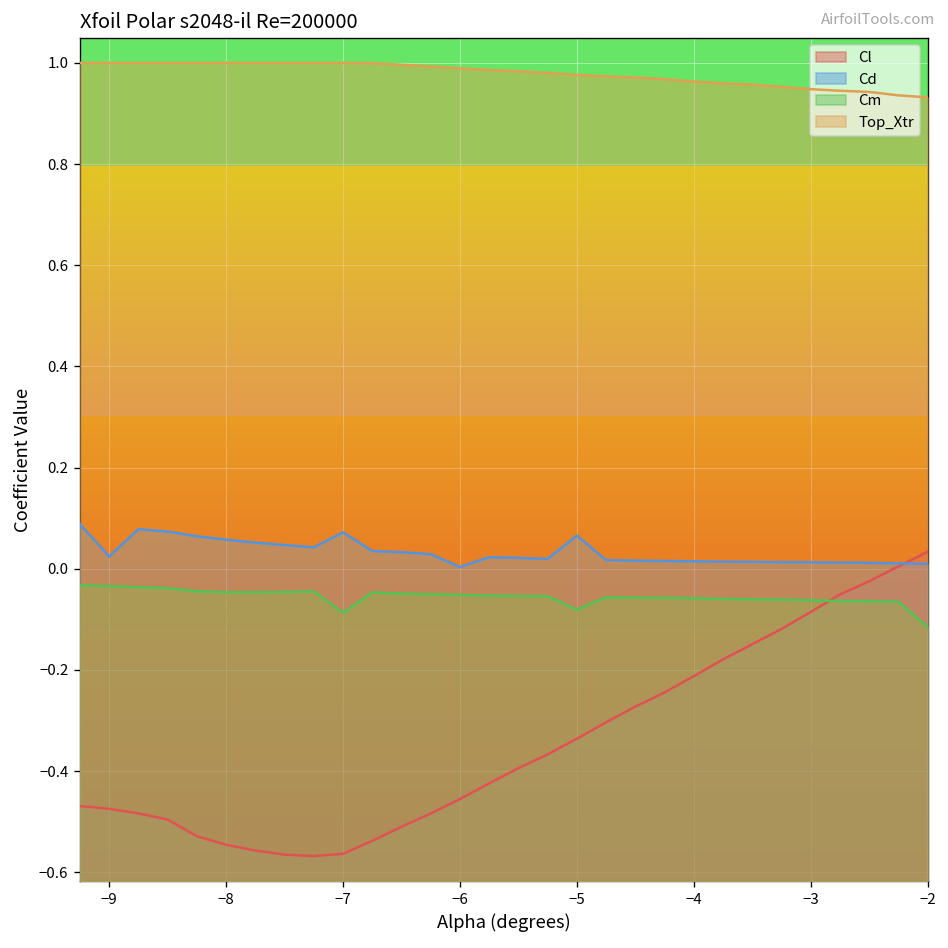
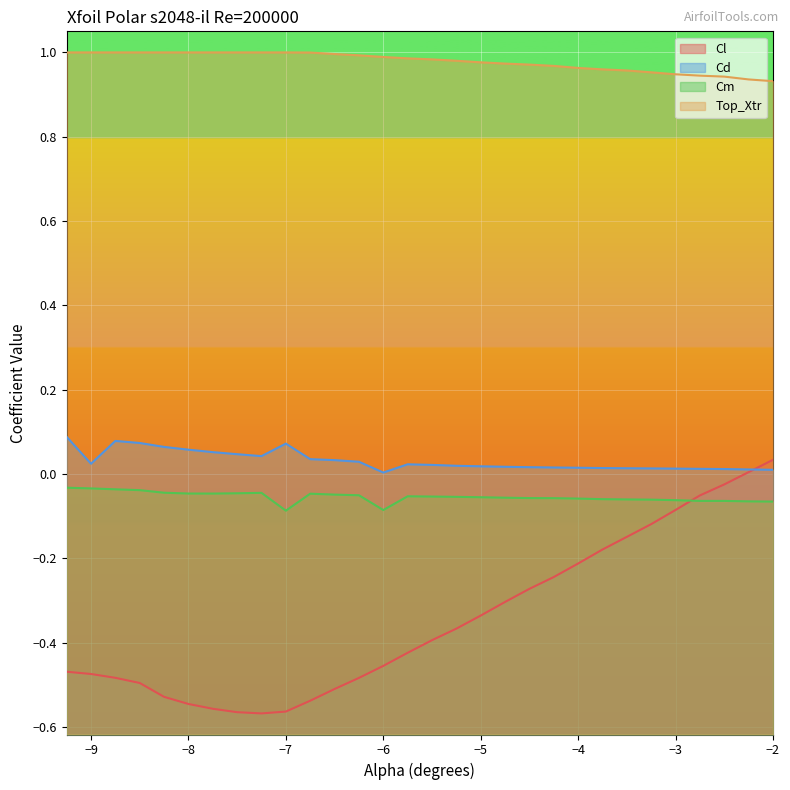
Cm, −6: -0.05 -> -0.09
Cd, −5: 0.07 -> 0.02
Cm, −5: -0.08 -> -0.06
Cm, −2: -0.12 -> -0.07
